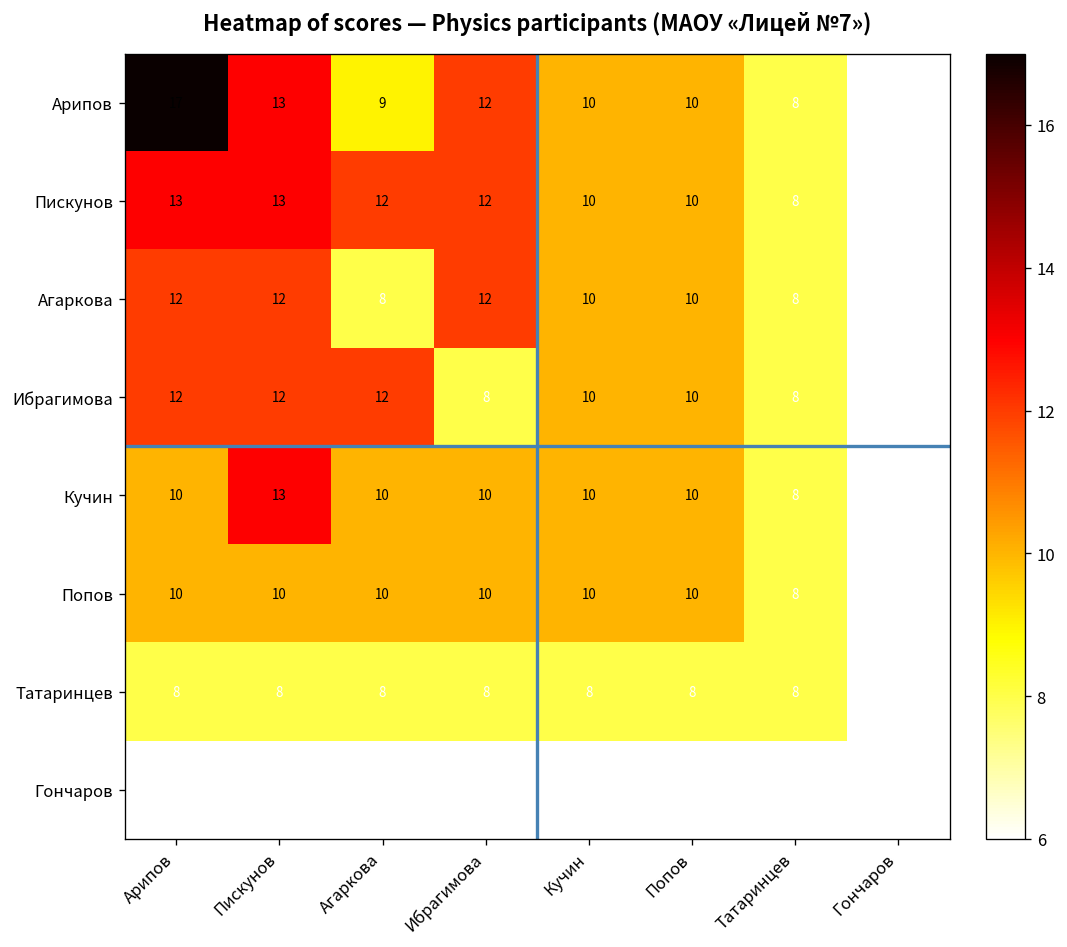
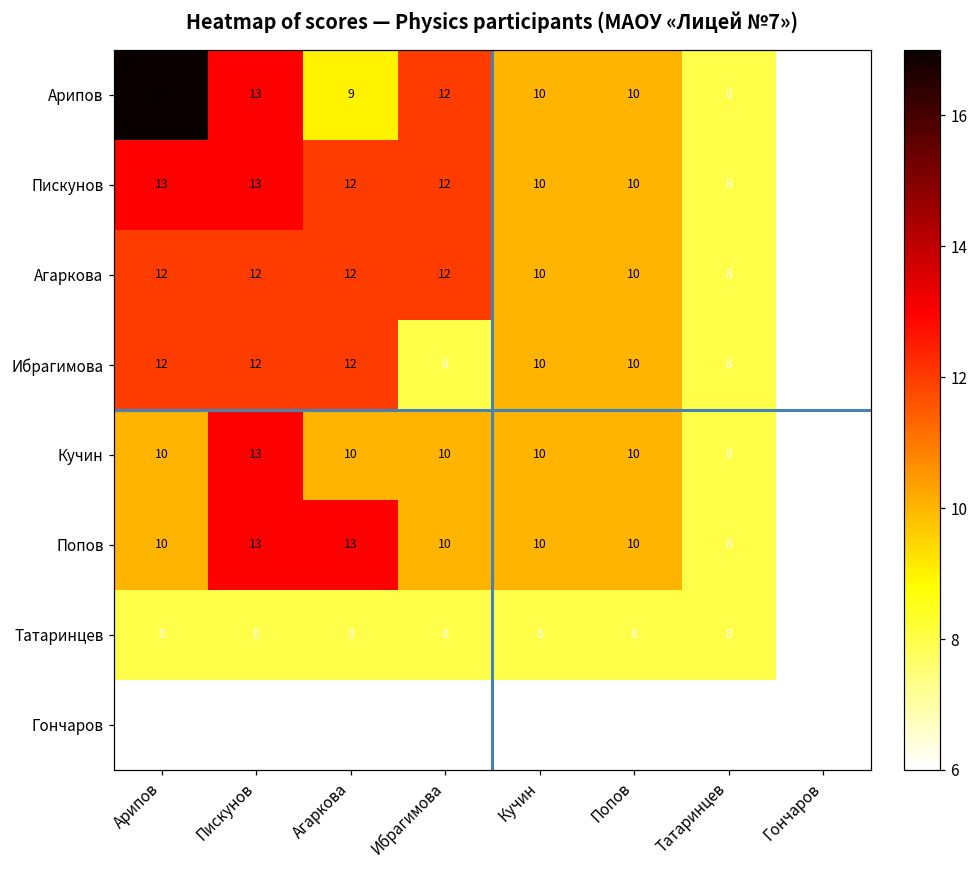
Агаркова, Агаркова: 8 -> 12
Попов, Пискунов: 10 -> 13
Попов, Агаркова: 10 -> 13
